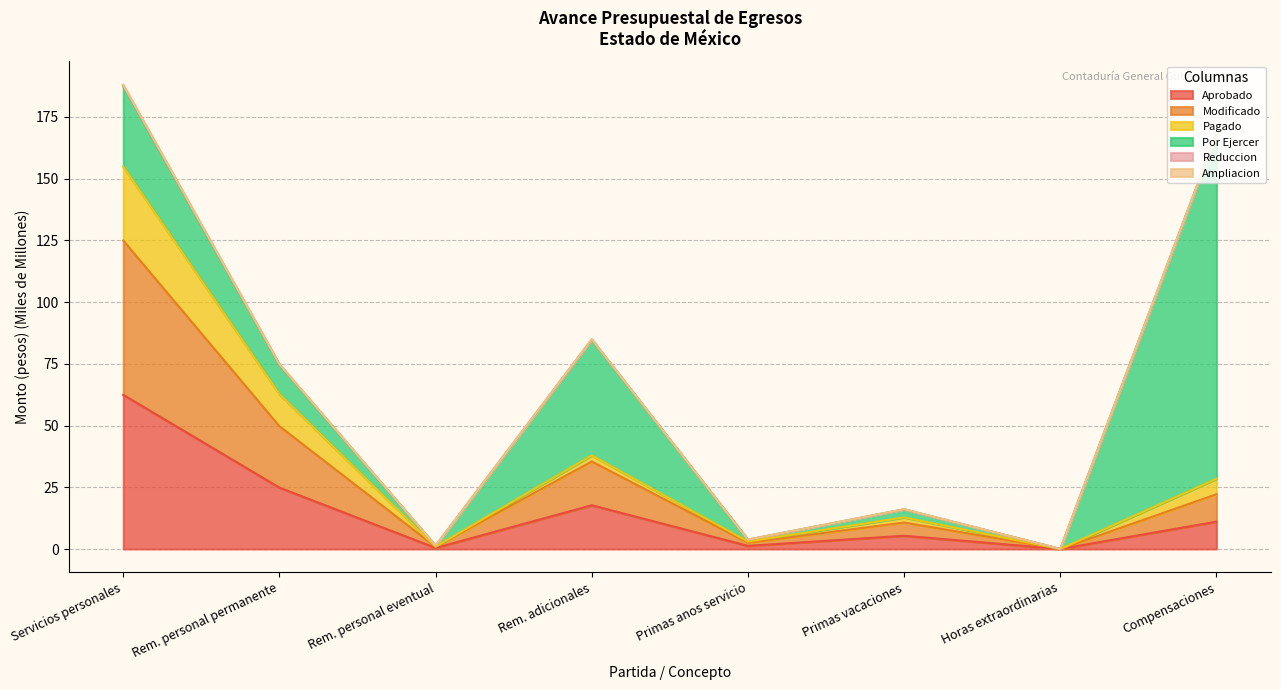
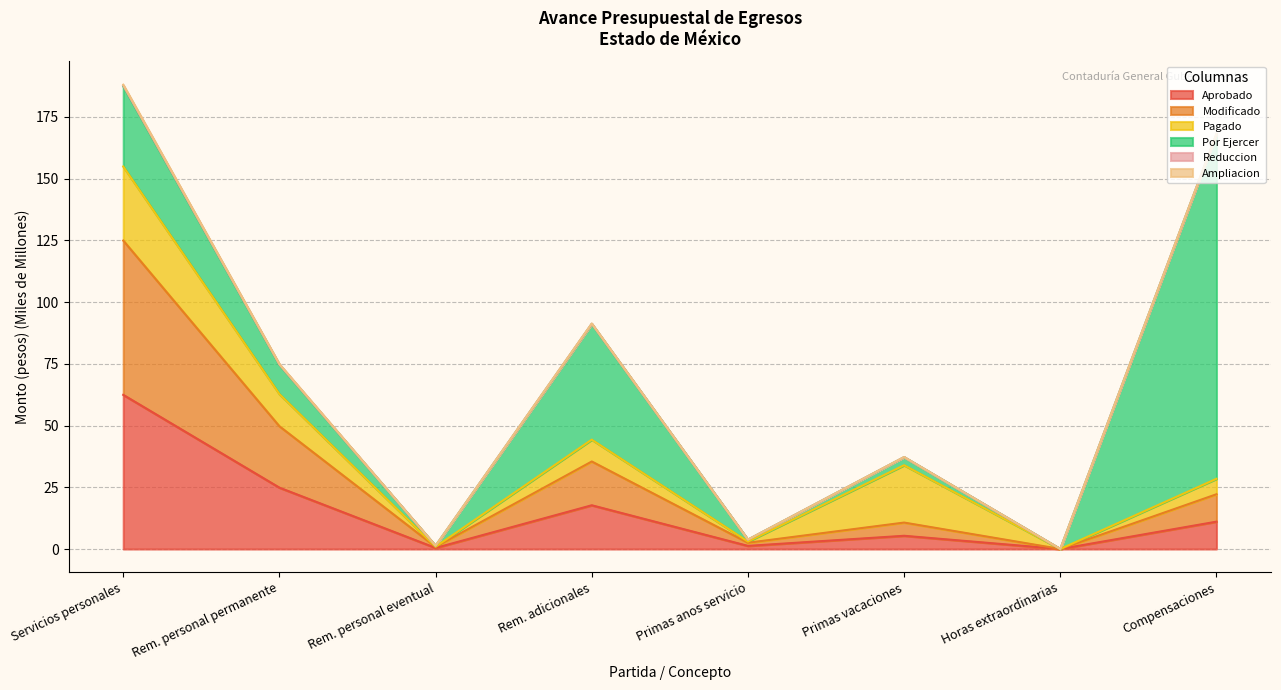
Pagado, Rem. adicionales: 2 -> 9
Pagado, Primas vacaciones: 2 -> 23
